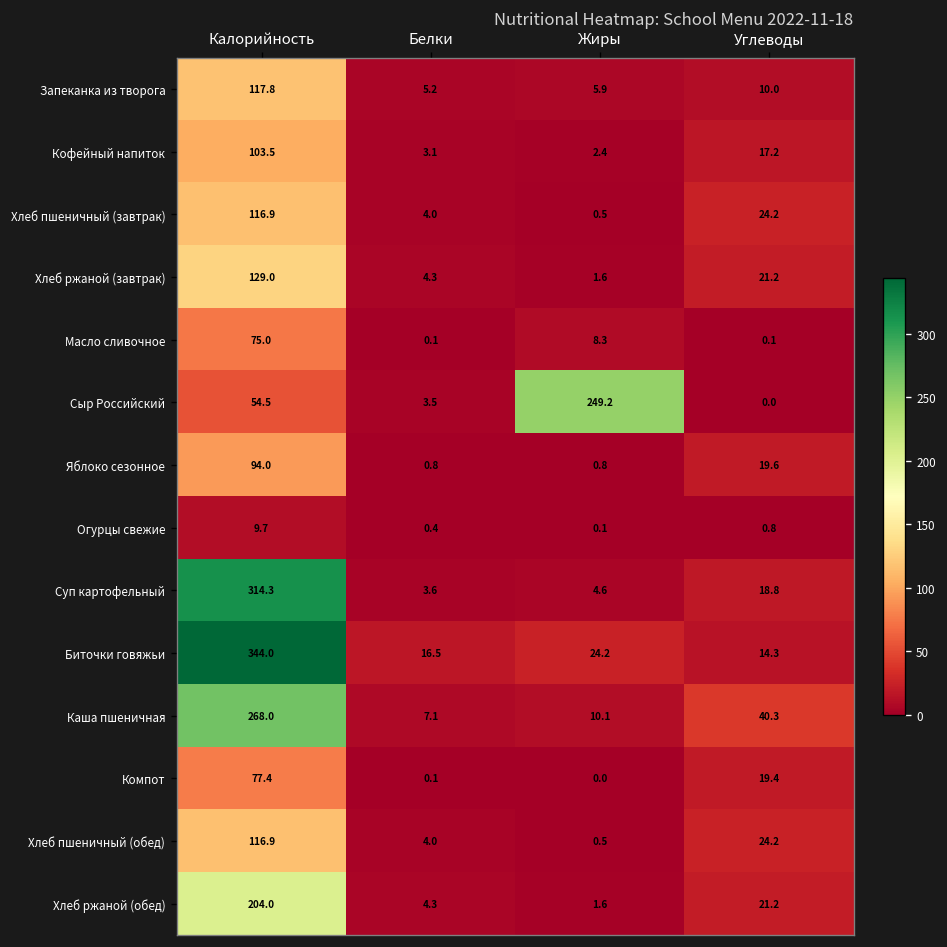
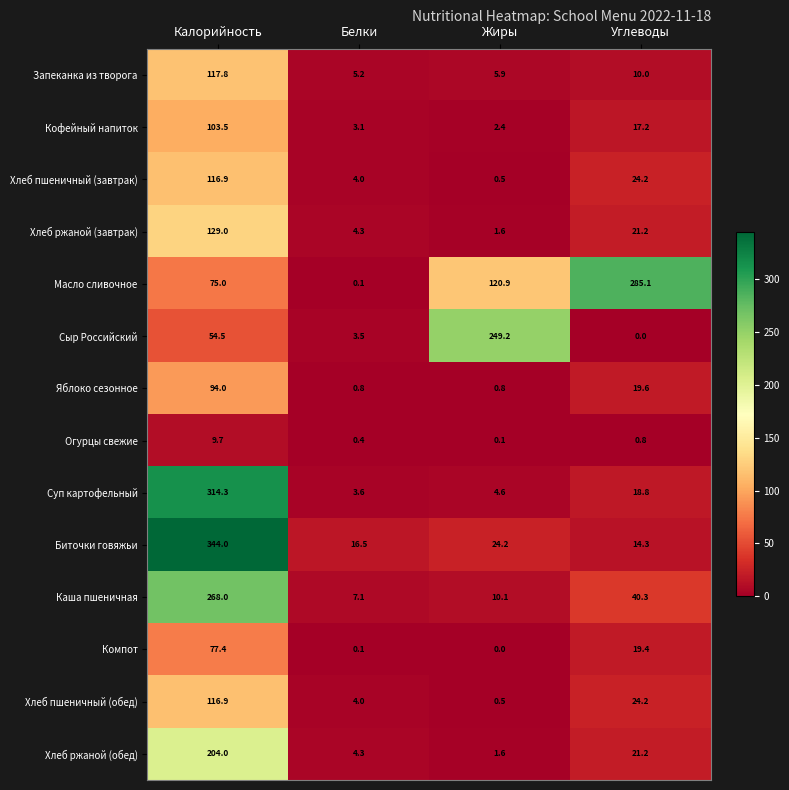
Масло сливочное, Жиры: 8.3 -> 120.9
Масло сливочное, Углеводы: 0.1 -> 285.1
